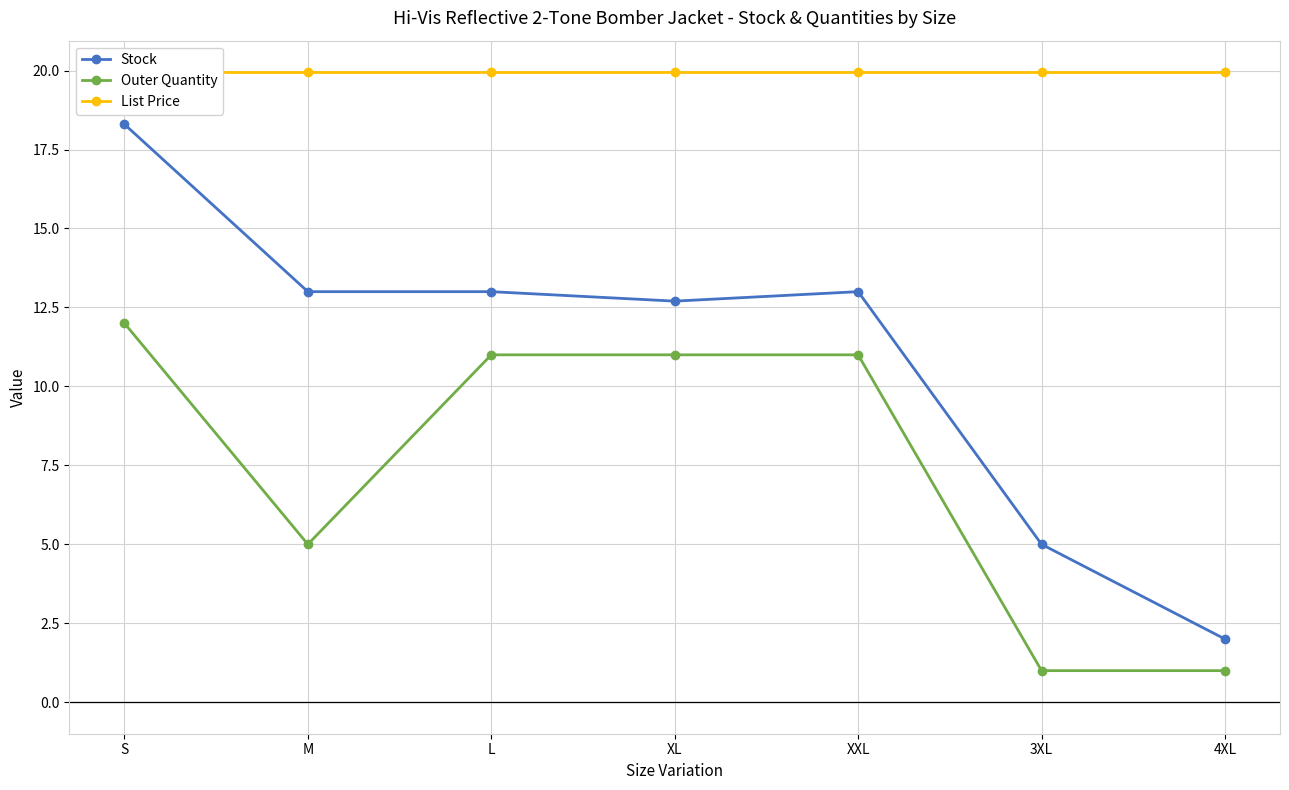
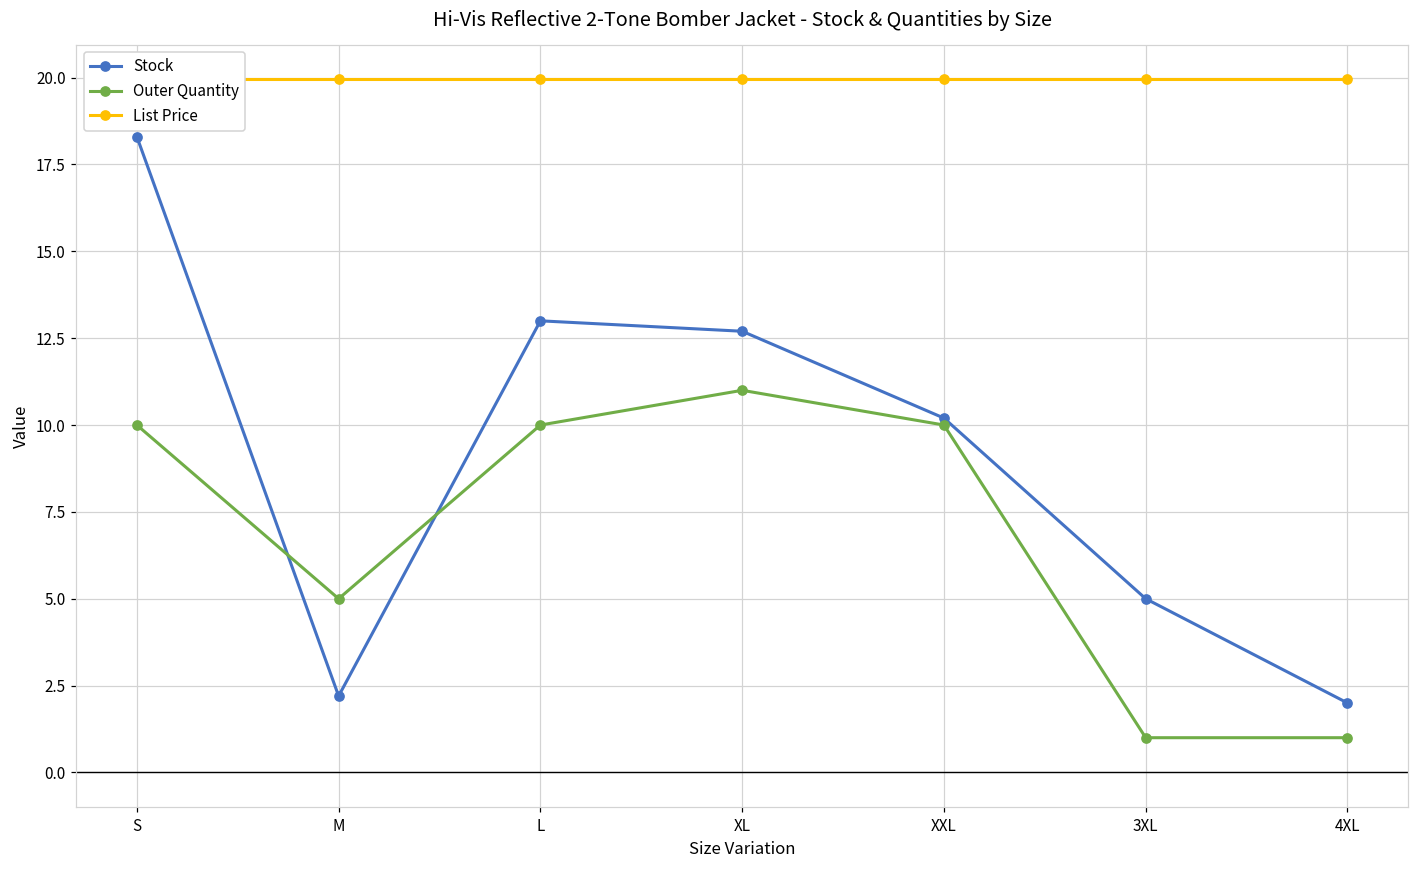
Outer Quantity, S: 12 -> 10
Stock, M: 13.0 -> 2.2
Outer Quantity, L: 11 -> 10
Stock, XXL: 13.0 -> 10.2
Outer Quantity, XXL: 11 -> 10
